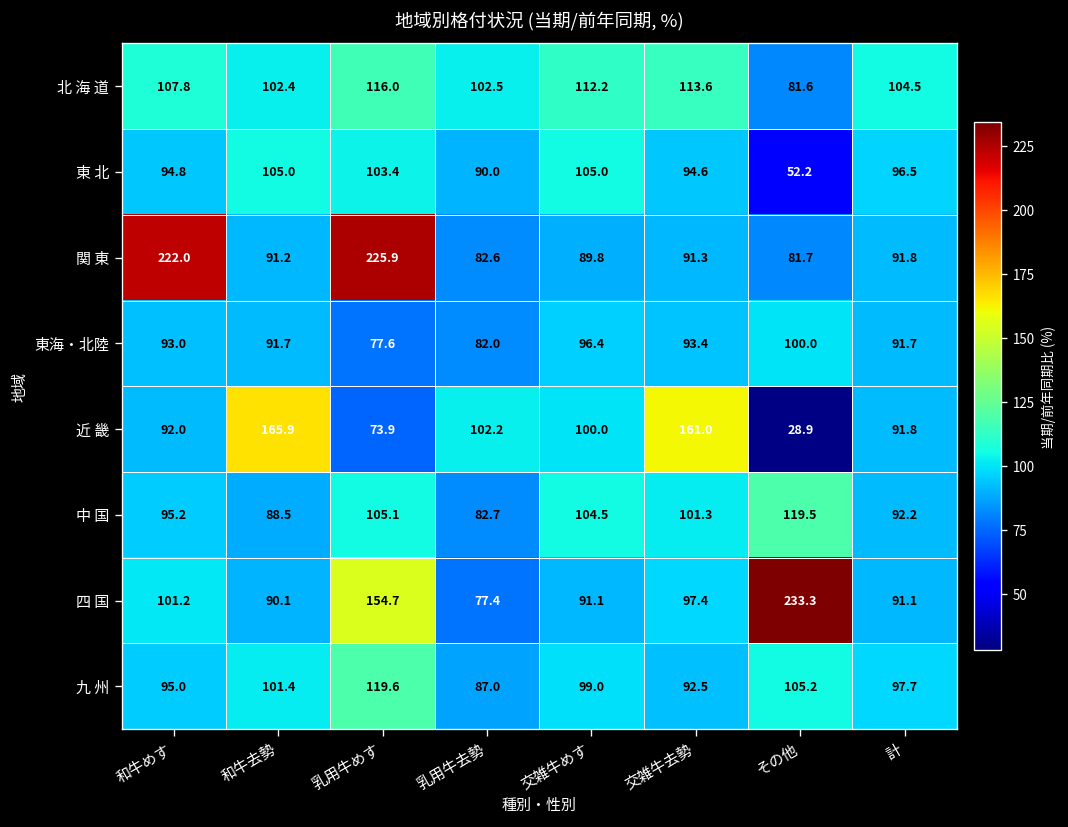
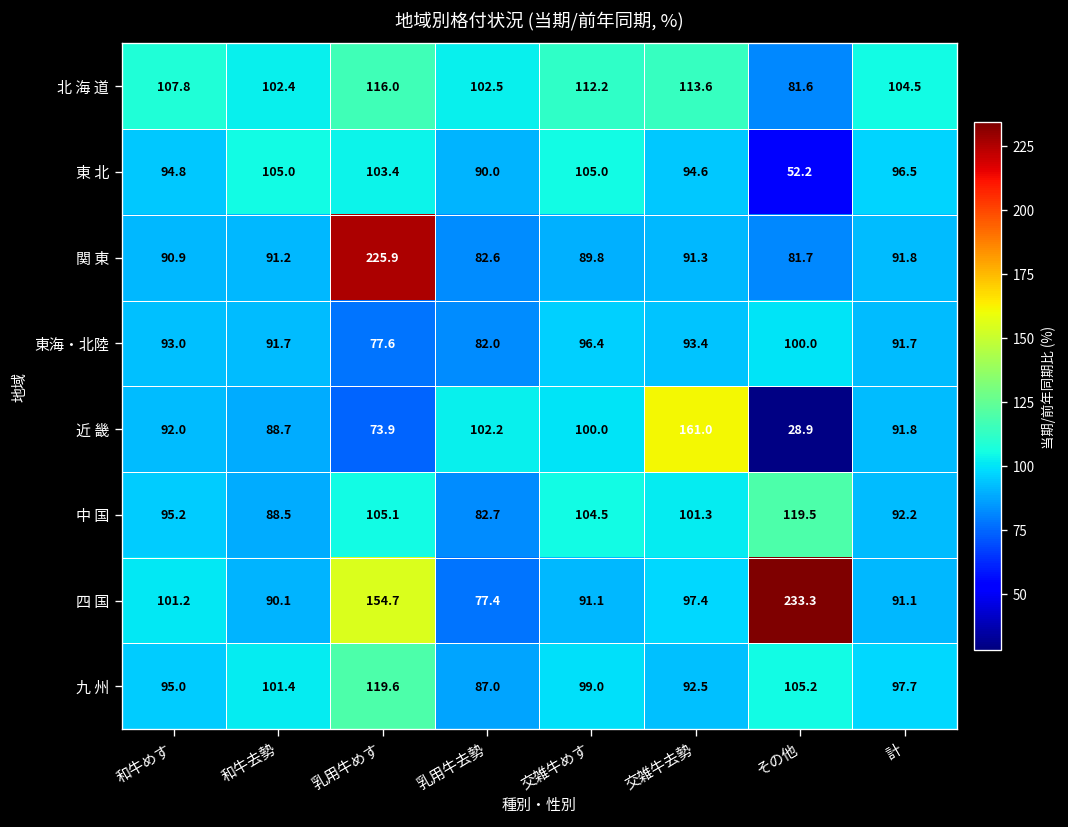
関 東, 和牛めす: 222.0 -> 90.9
近 畿, 和牛去勢: 165.9 -> 88.7
